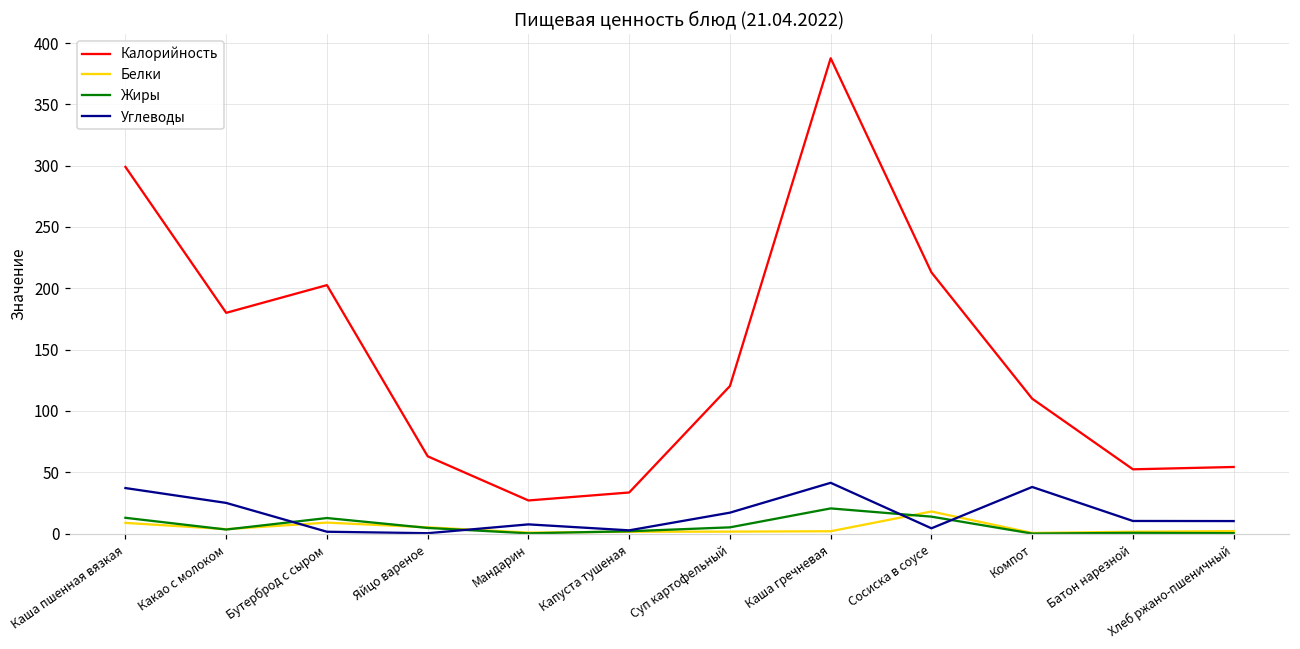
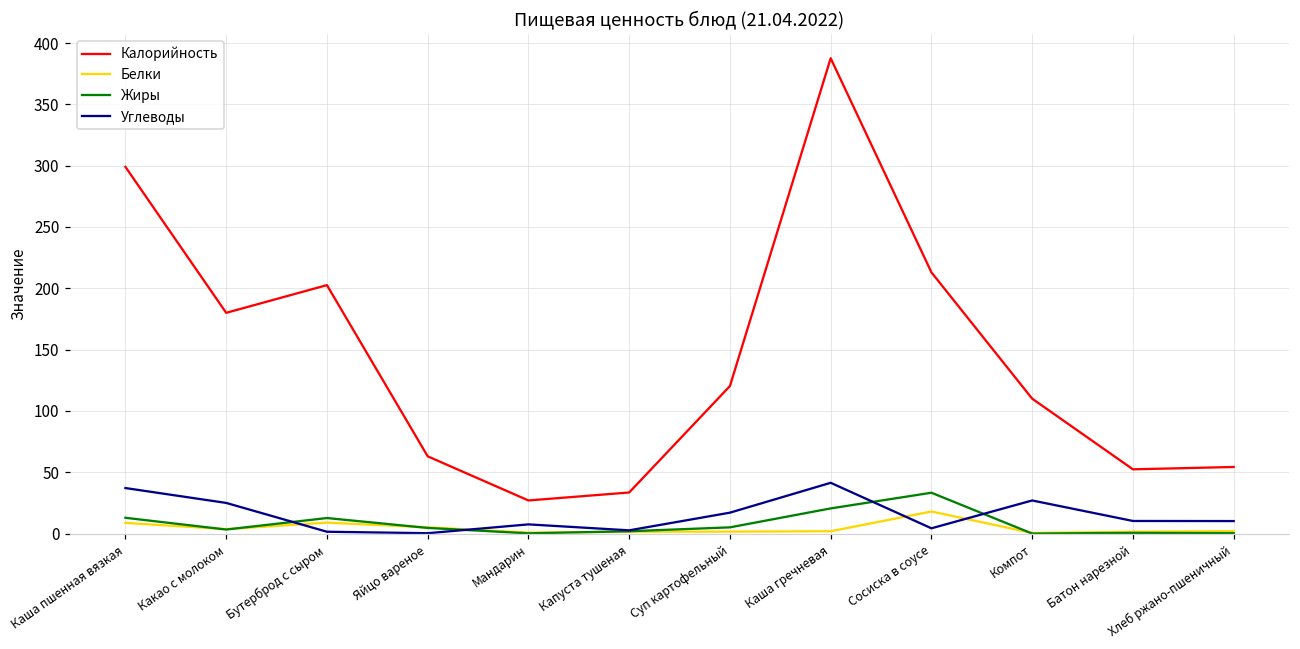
Жиры, Сосиска в соусе: 14 -> 33
Углеводы, Компот: 38 -> 27
